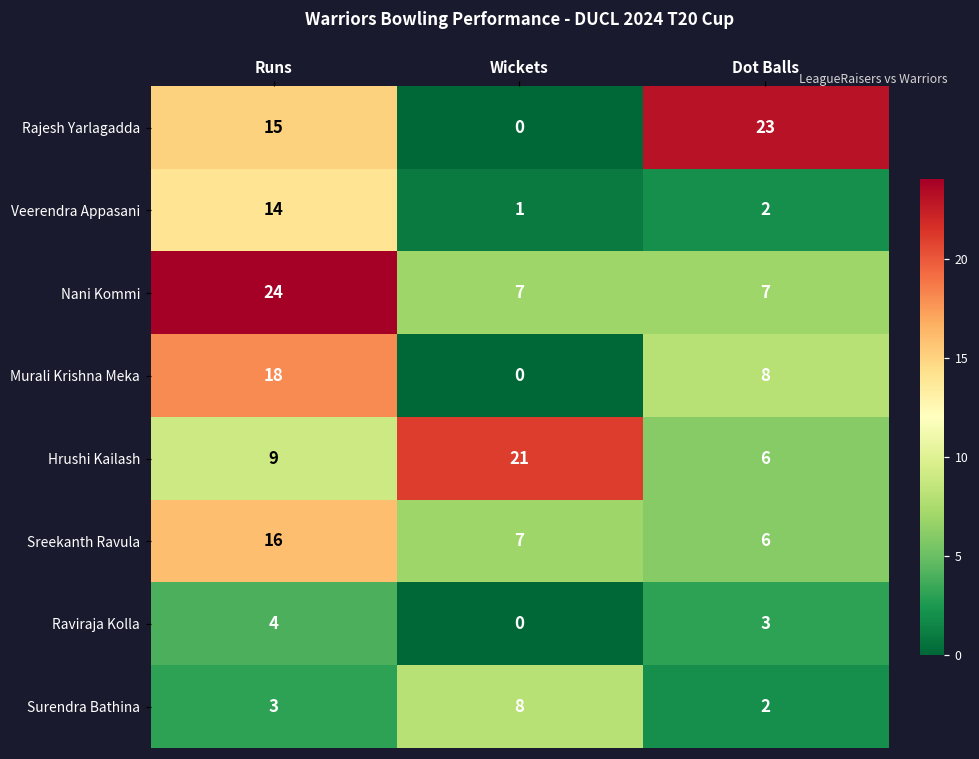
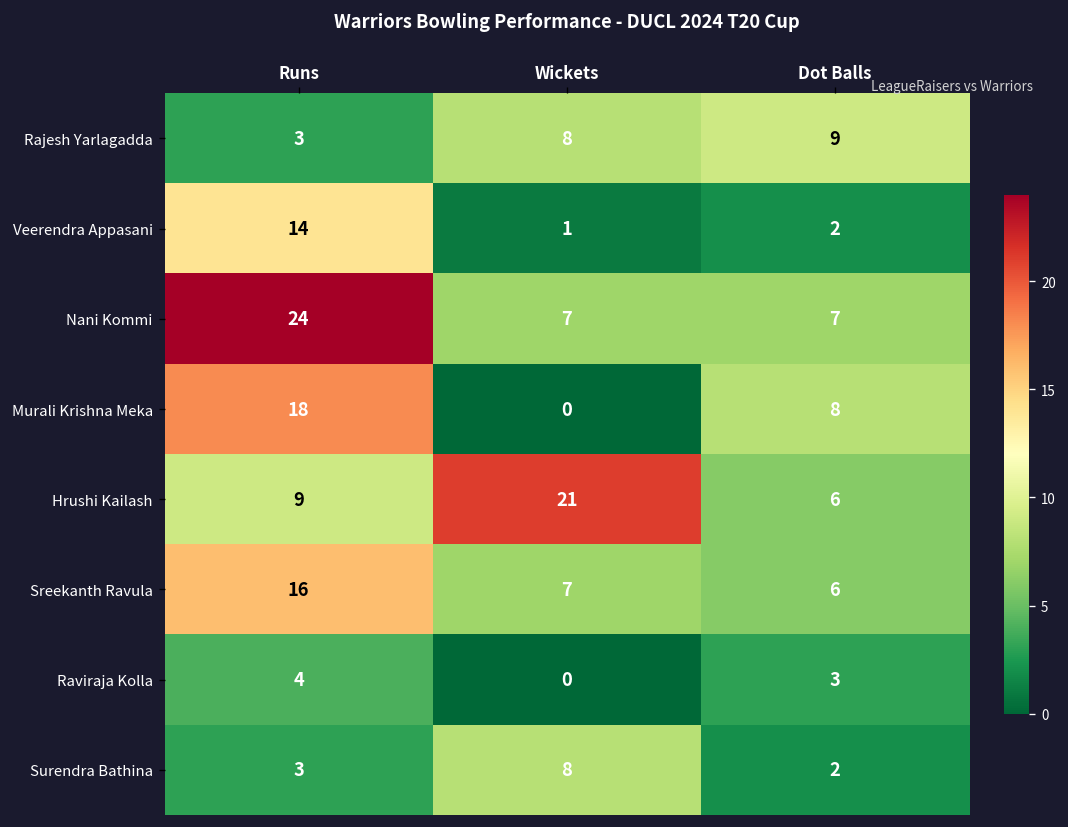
Rajesh Yarlagadda, Runs: 15 -> 3
Rajesh Yarlagadda, Wickets: 0 -> 8
Rajesh Yarlagadda, Dot Balls: 23 -> 9
